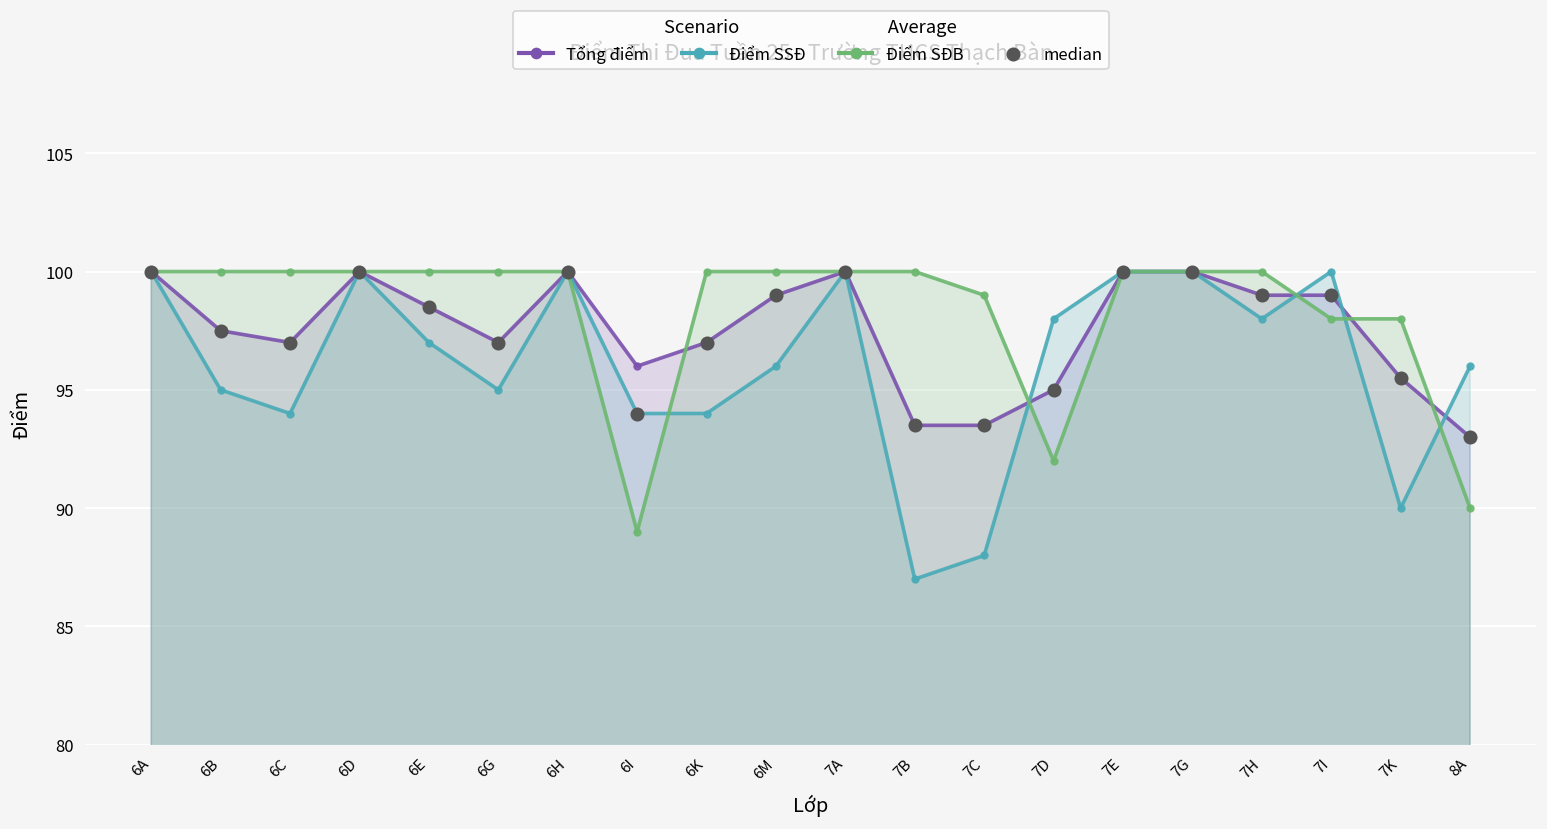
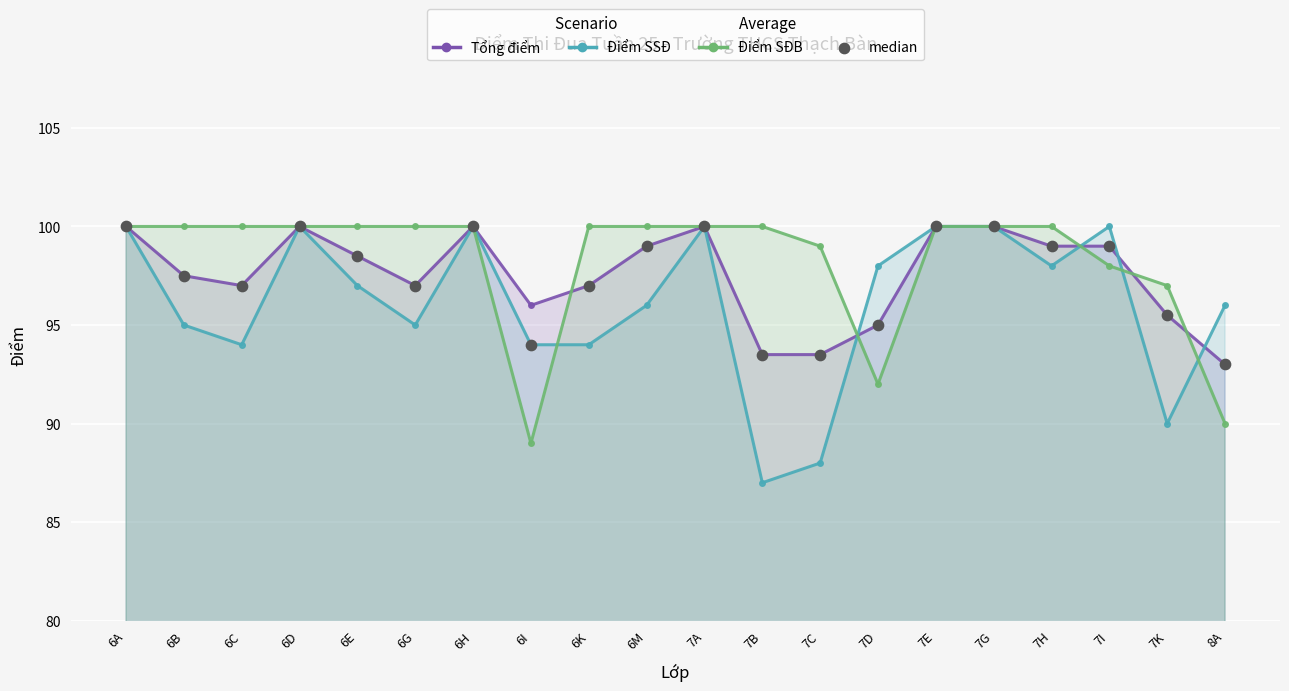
Điểm SĐB, 7K: 98 -> 97
